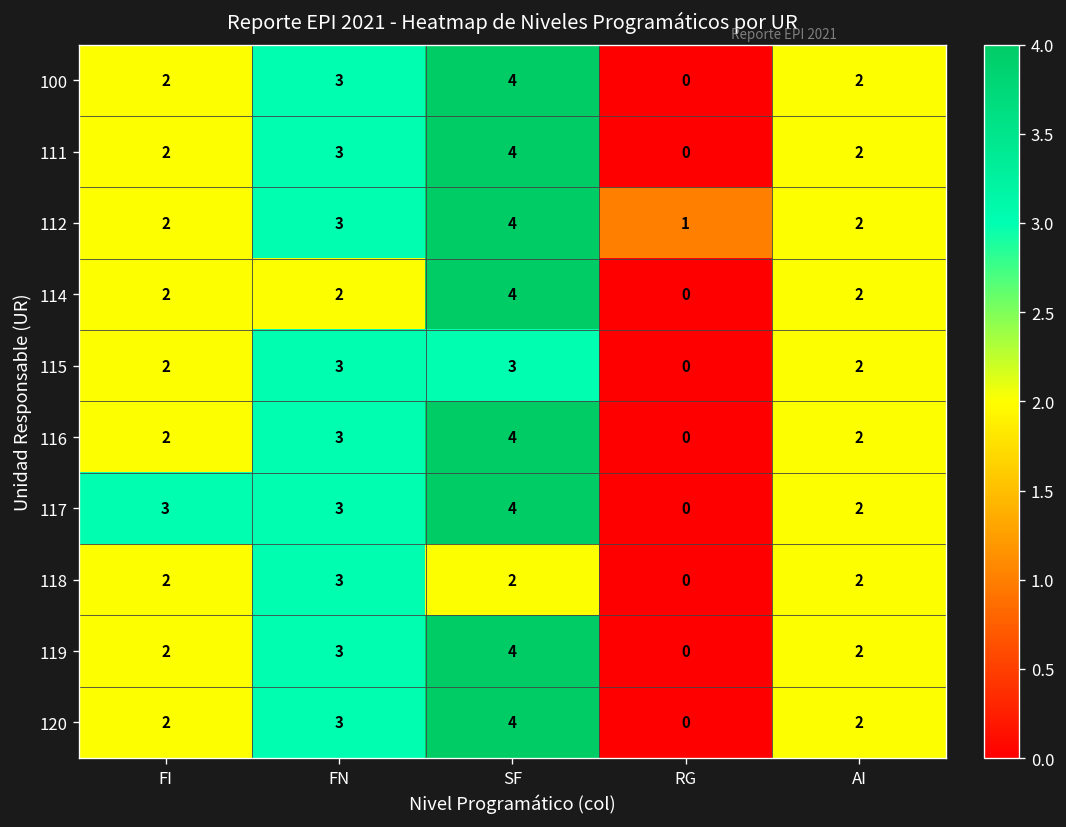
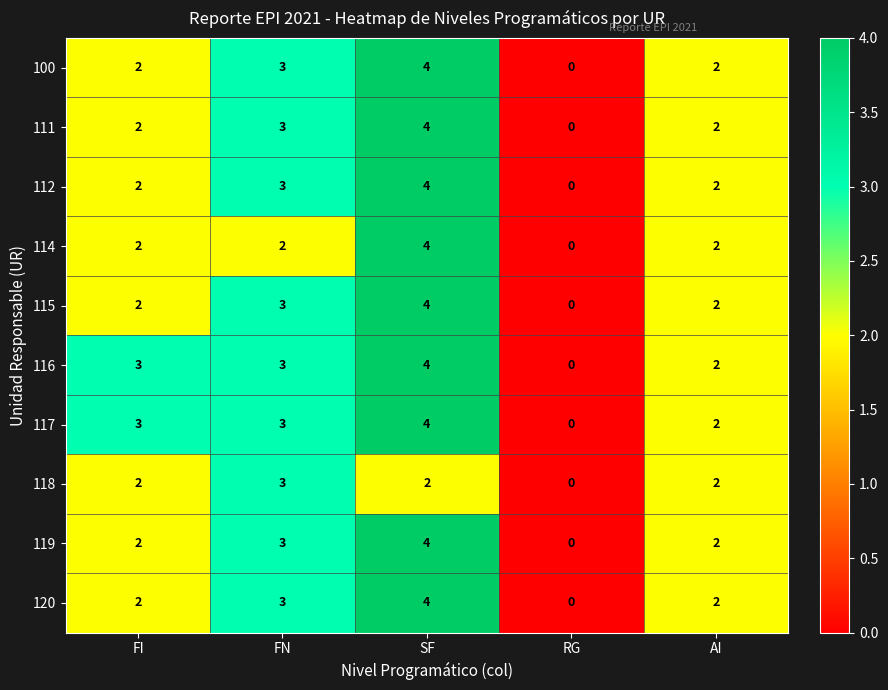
112, RG: 1 -> 0
115, SF: 3 -> 4
116, FI: 2 -> 3
